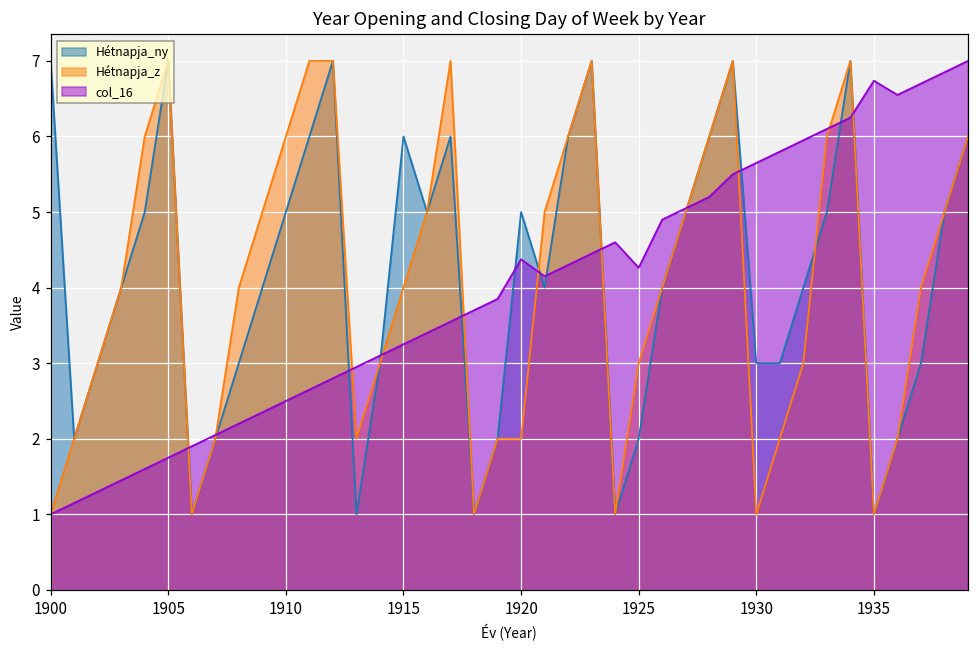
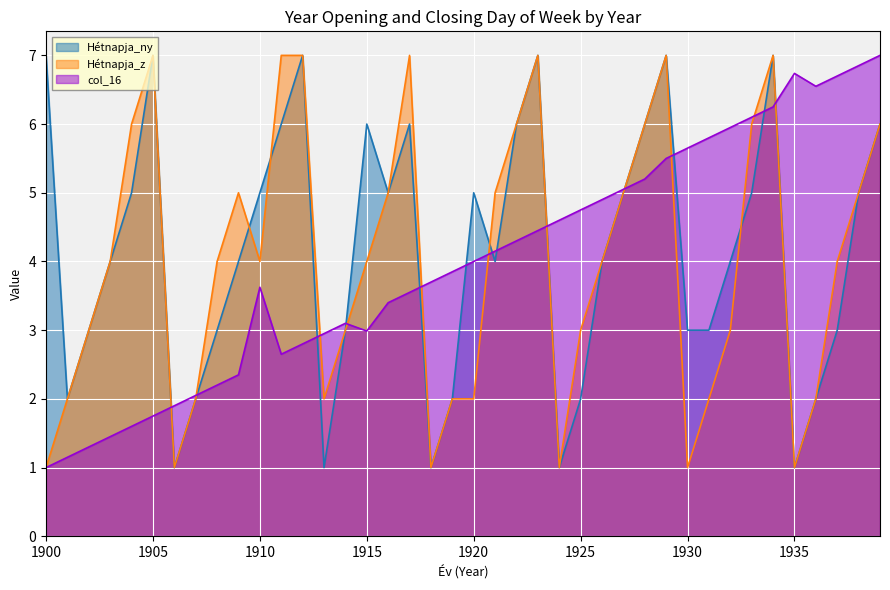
Hétnapja_z, 1910: 6 -> 4
col_16, 1910: 2.5 -> 3.6
col_16, 1915: 3.3 -> 3.0
col_16, 1920: 4.4 -> 4.0
col_16, 1925: 4.3 -> 4.8
